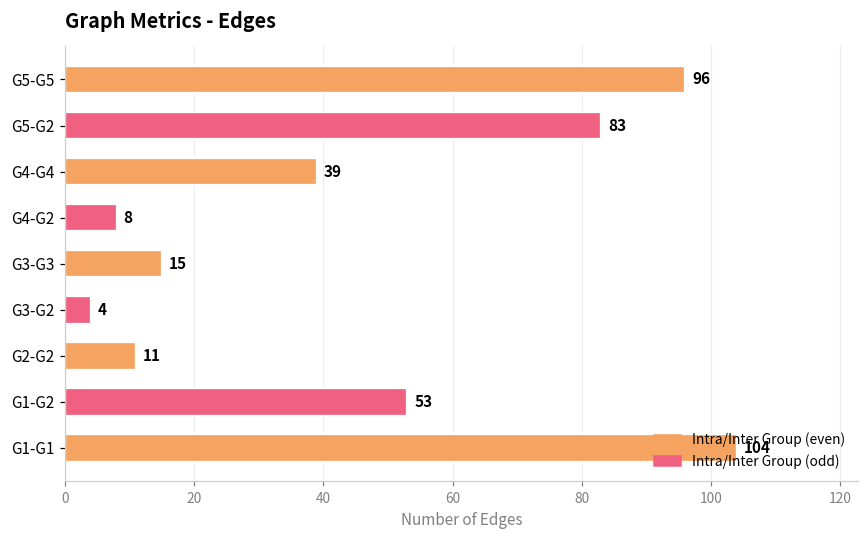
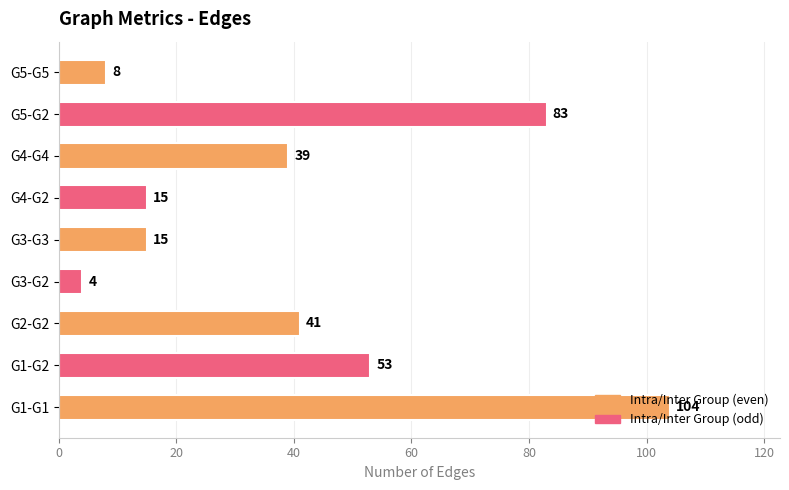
G5-G5: 96 -> 8
G4-G2: 8 -> 15
G2-G2: 11 -> 41
